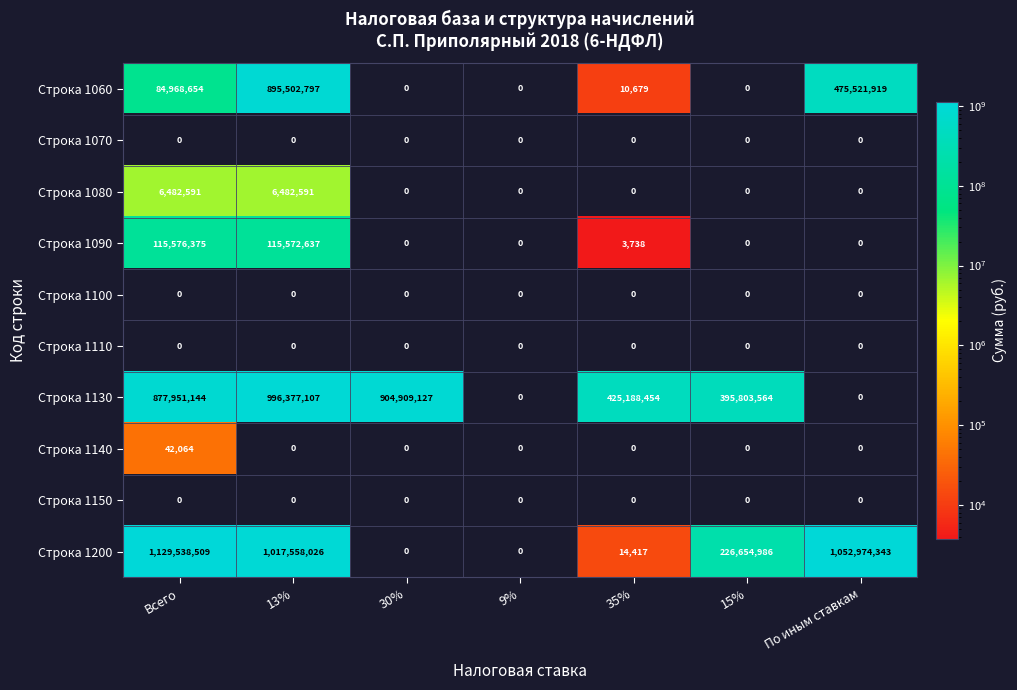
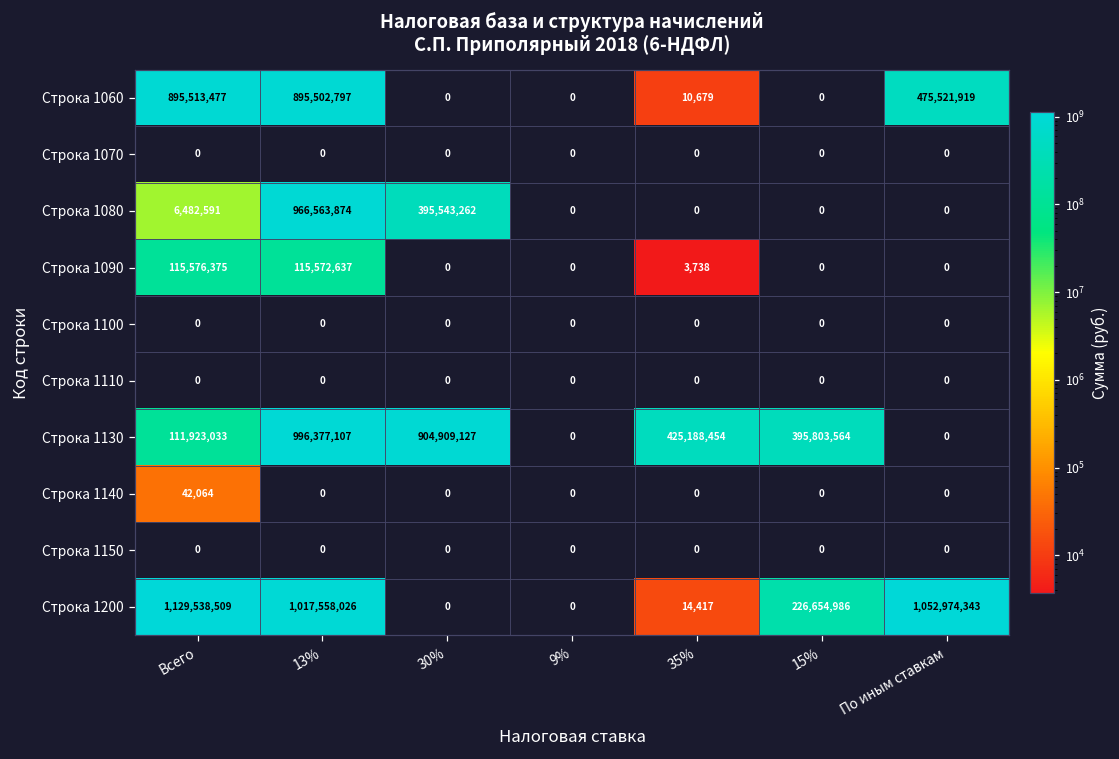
Строка 1060, Всего: 84,968,654 -> 895,513,477
Строка 1080, 13%: 6,482,591 -> 966,563,874
Строка 1080, 30%: 0 -> 395,543,262
Строка 1130, Всего: 877,951,144 -> 111,923,033
